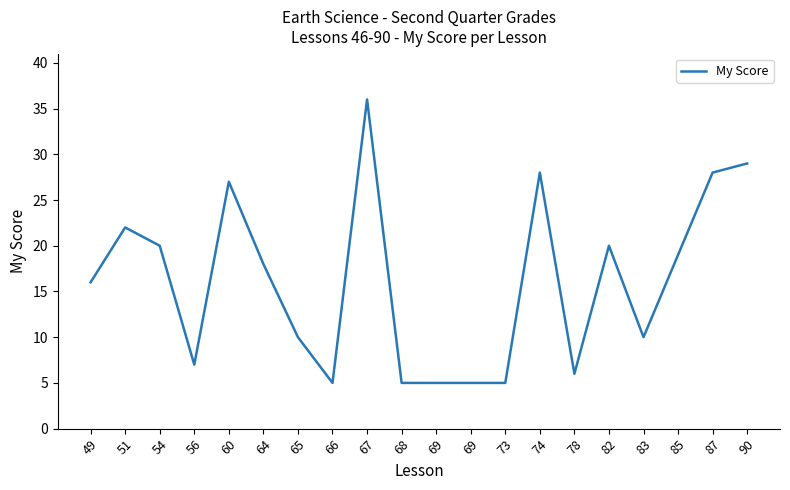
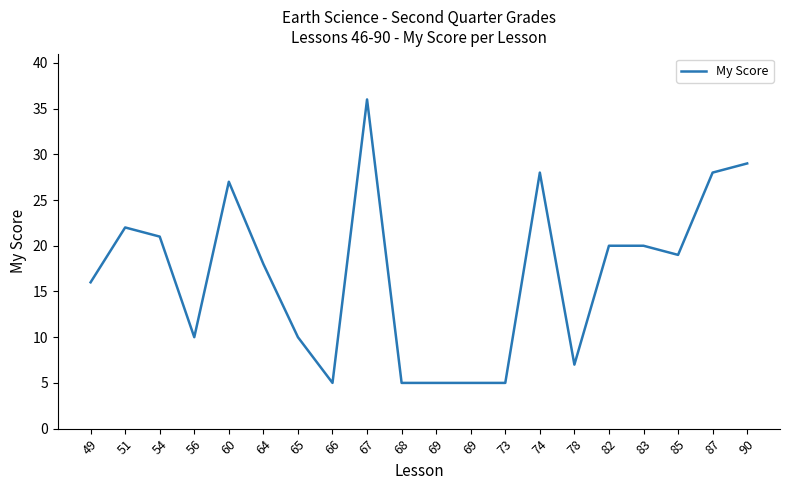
54: 20 -> 21
56: 7 -> 10
78: 6 -> 7
83: 10 -> 20
